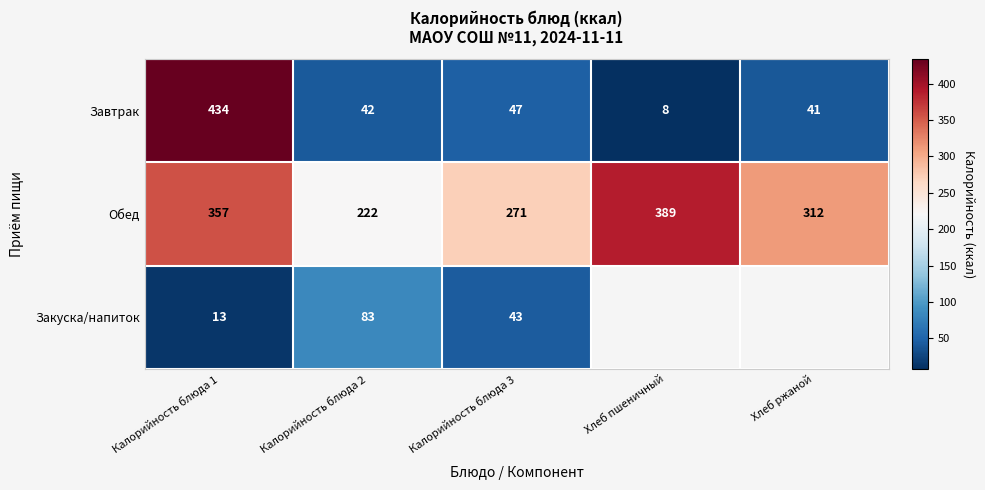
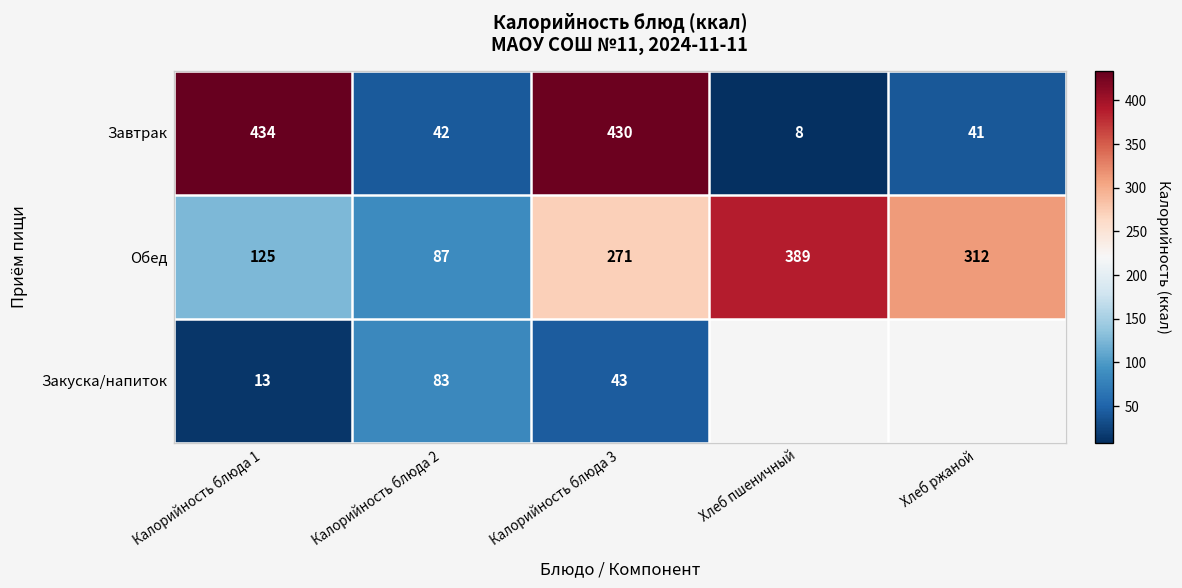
Завтрак, Калорийность блюда 3: 47 -> 430
Обед, Калорийность блюда 1: 357 -> 125
Обед, Калорийность блюда 2: 222 -> 87
